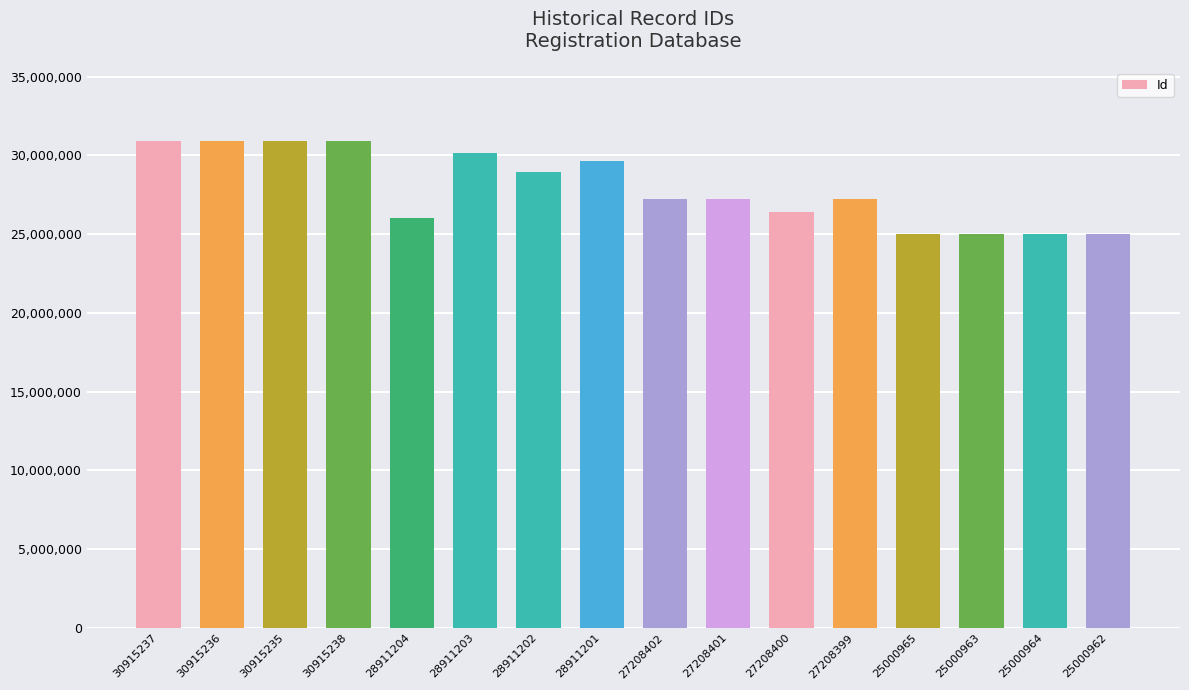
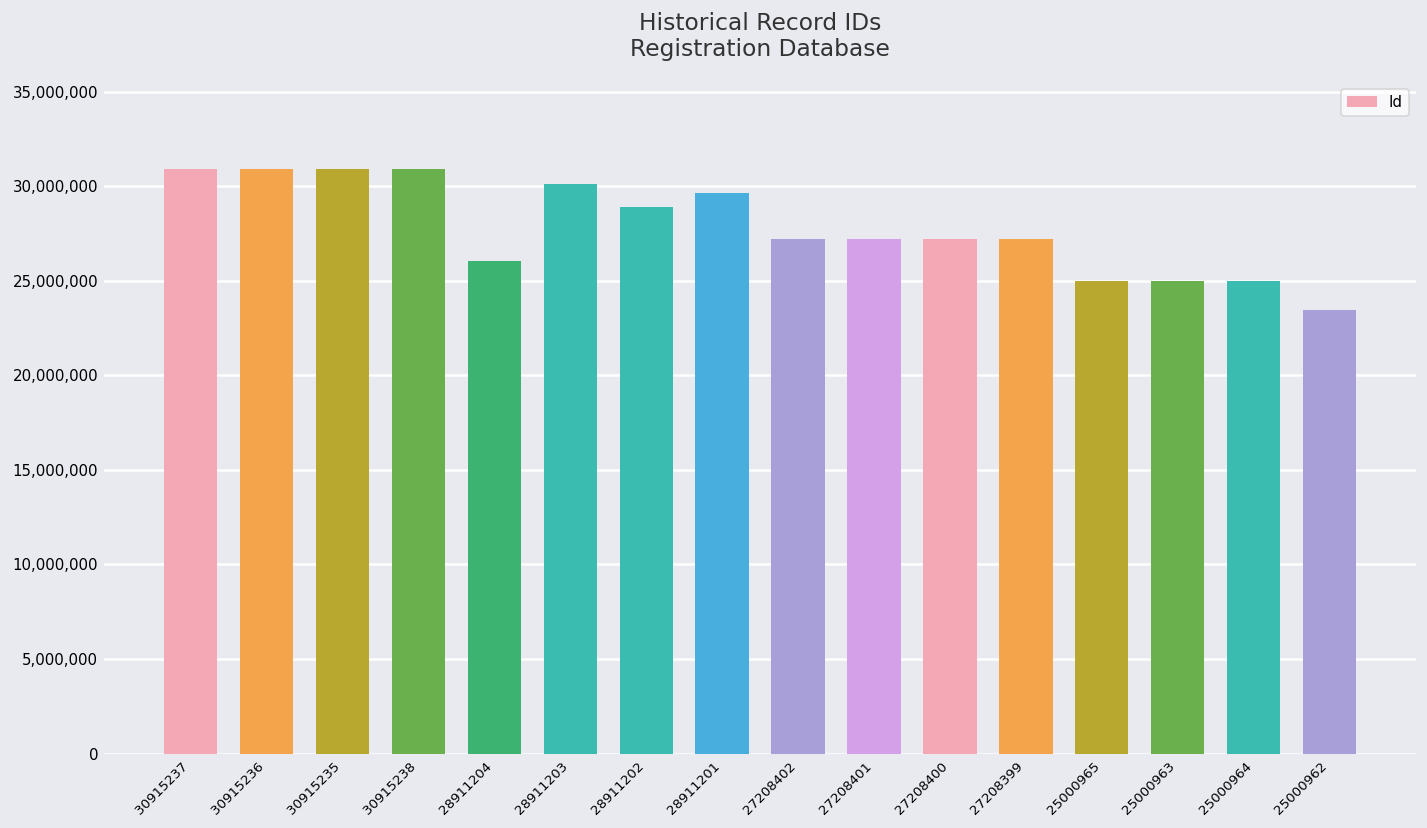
27208400: 26,400,000 -> 27,200,000
25000962: 25,000,000 -> 23,400,000
